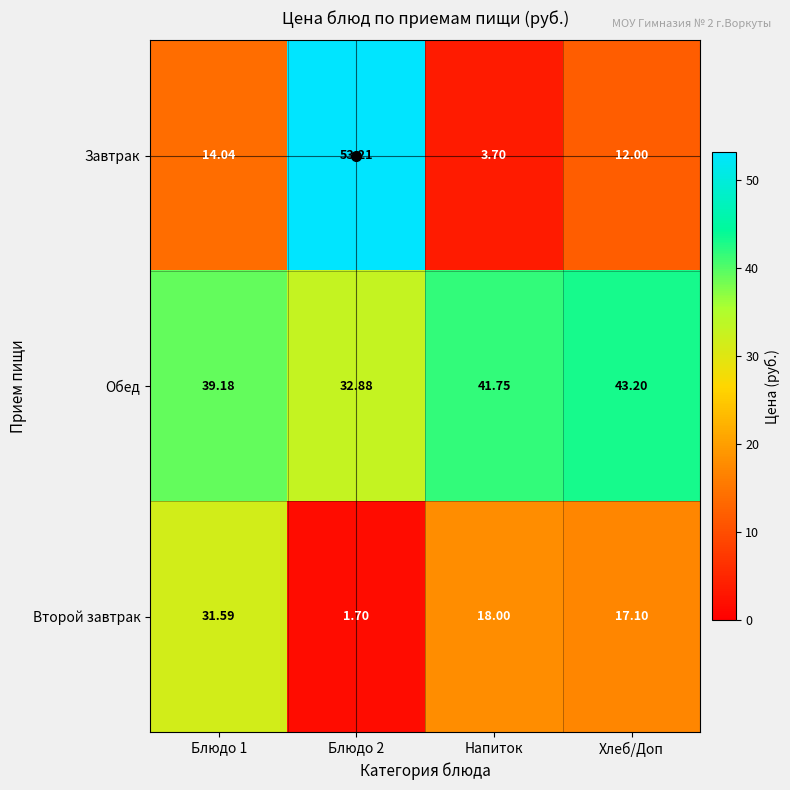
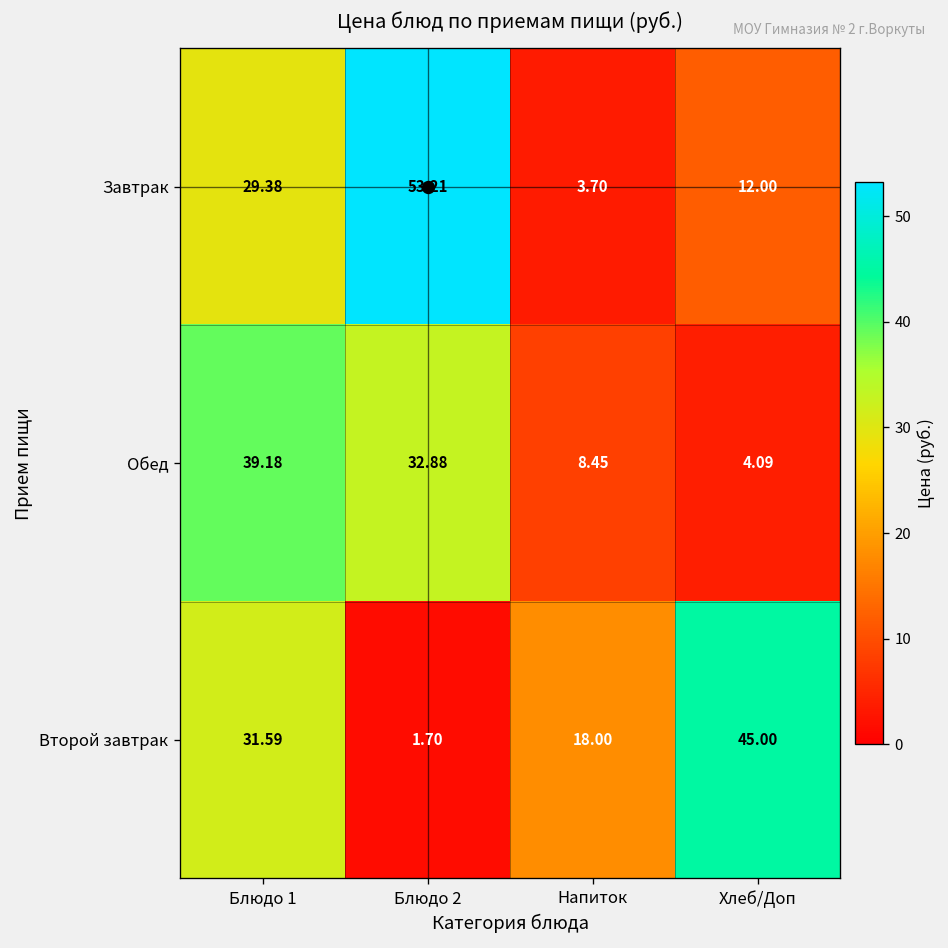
Завтрак, Блюдо 1: 14.04 -> 29.38
Обед, Напиток: 41.75 -> 8.45
Обед, Хлеб/Доп: 43.20 -> 4.09
Второй завтрак, Хлеб/Доп: 17.10 -> 45.00
